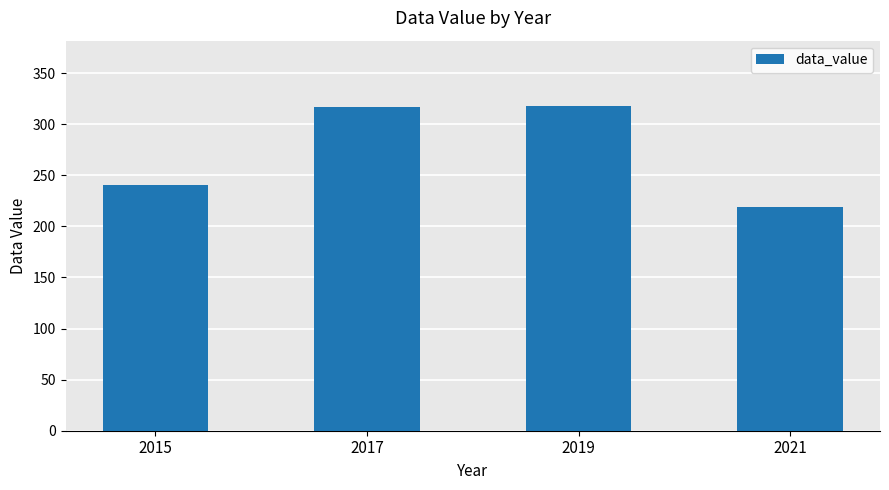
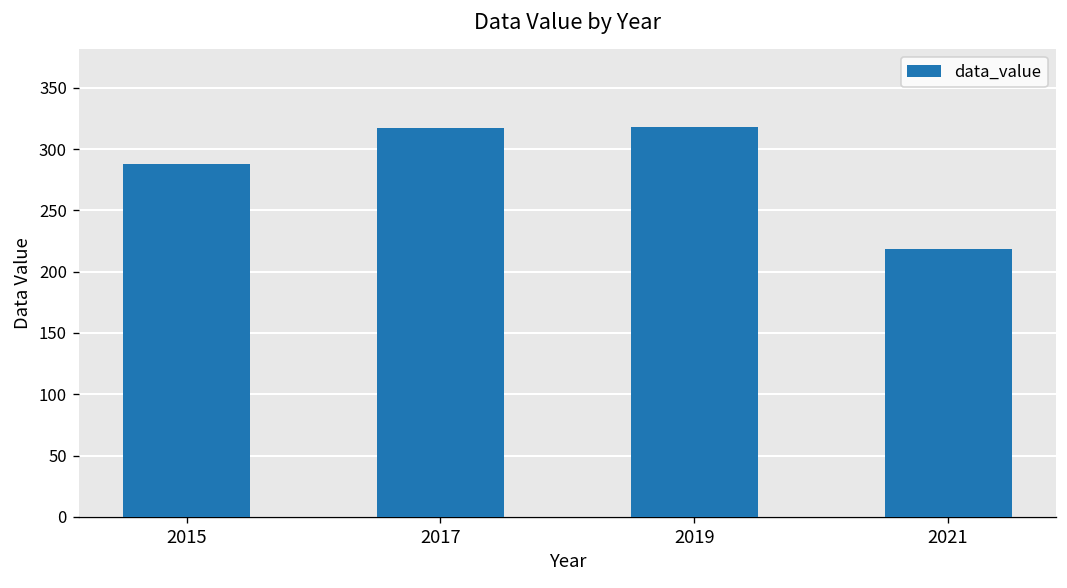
2015: 240 -> 288
